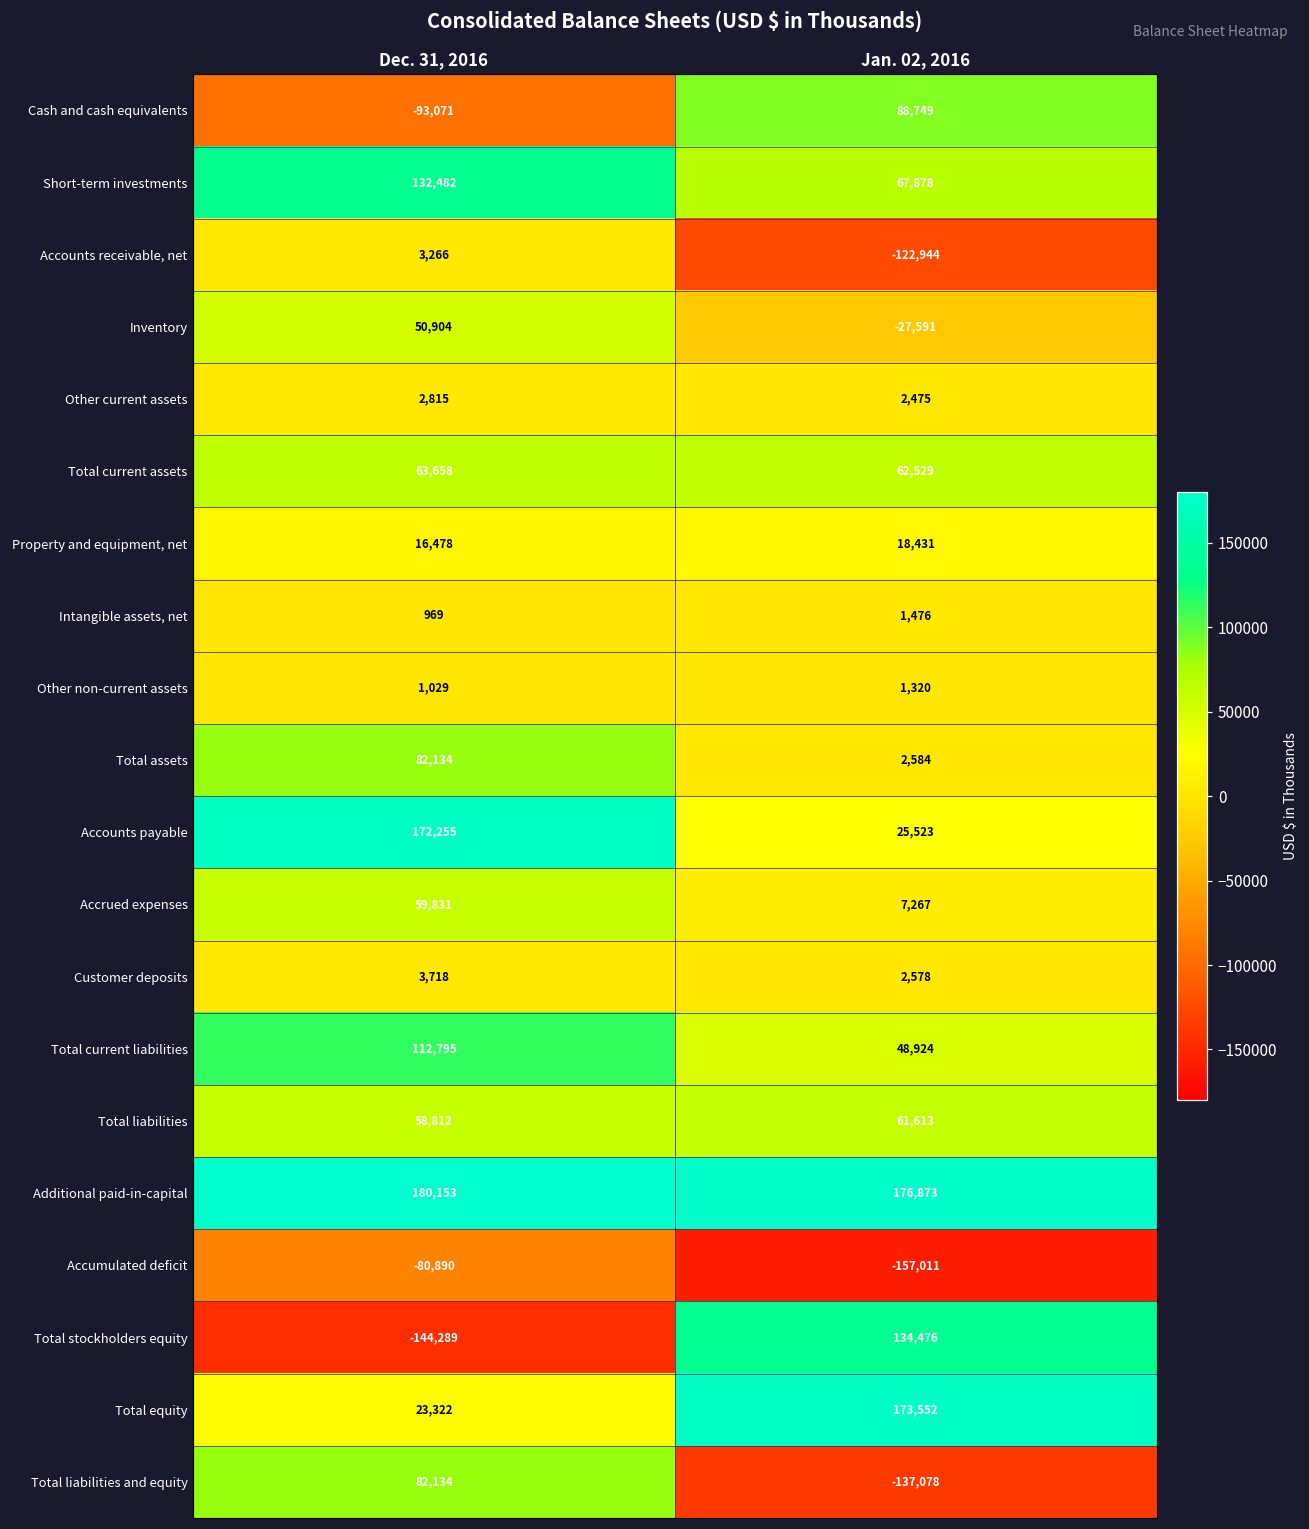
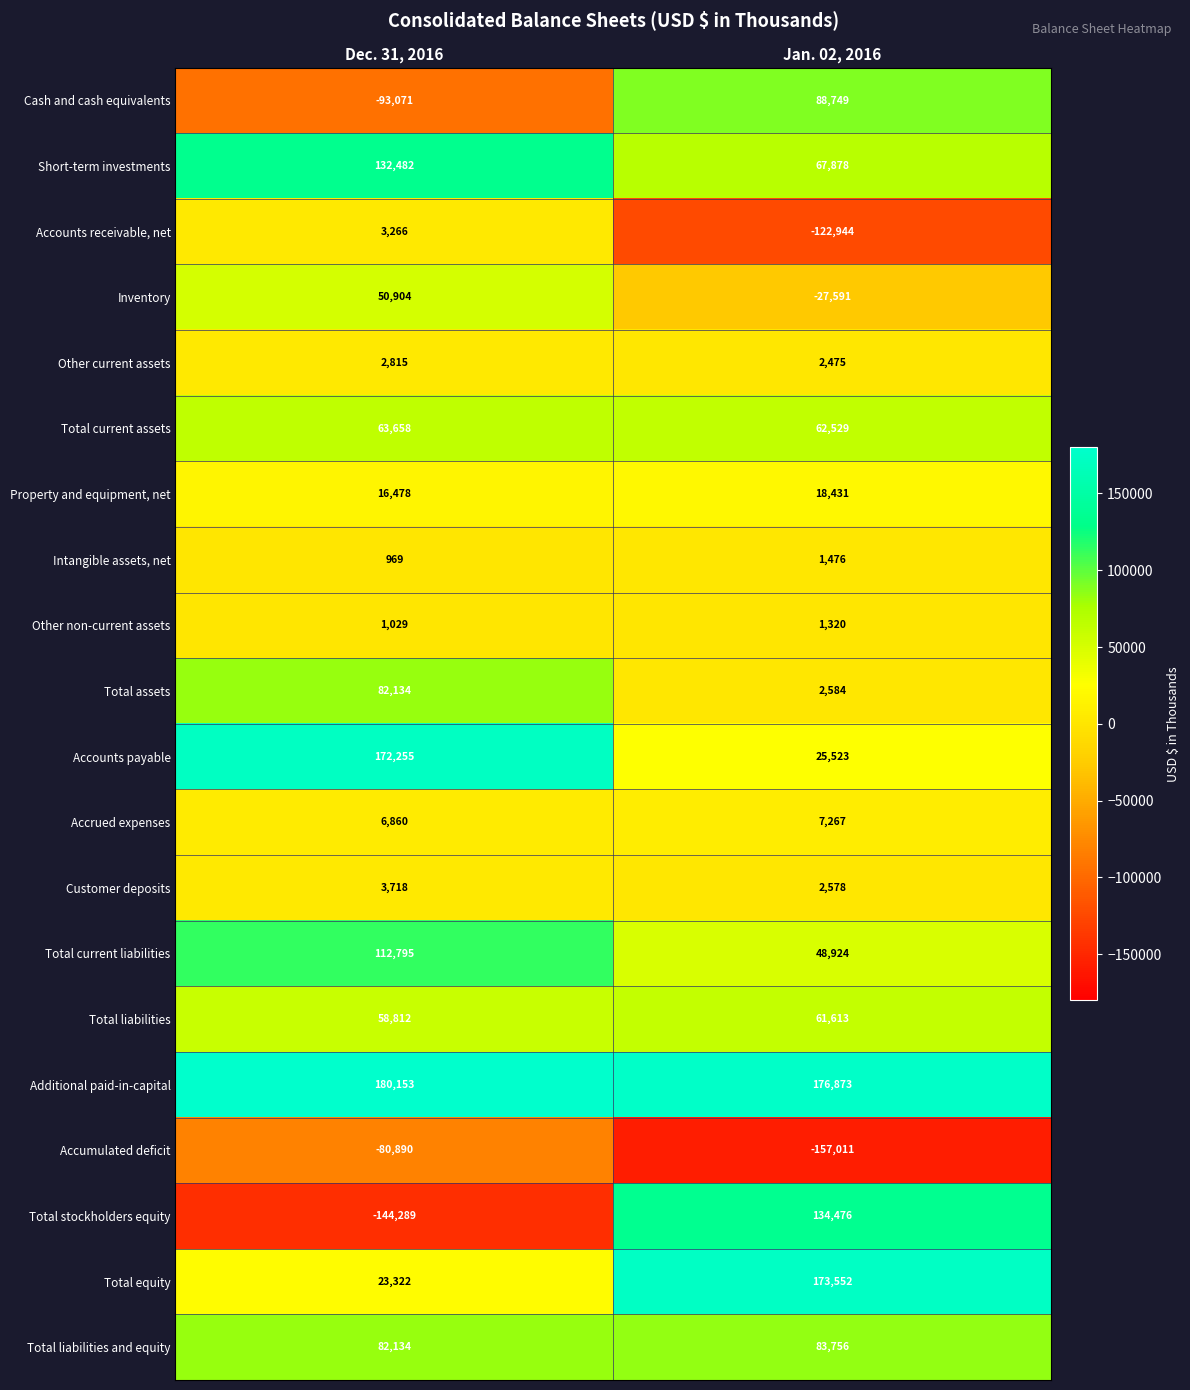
Accrued expenses, Dec. 31, 2016: 59,831 -> 6,860
Total liabilities and equity, Jan. 02, 2016: -137,078 -> 83,756
